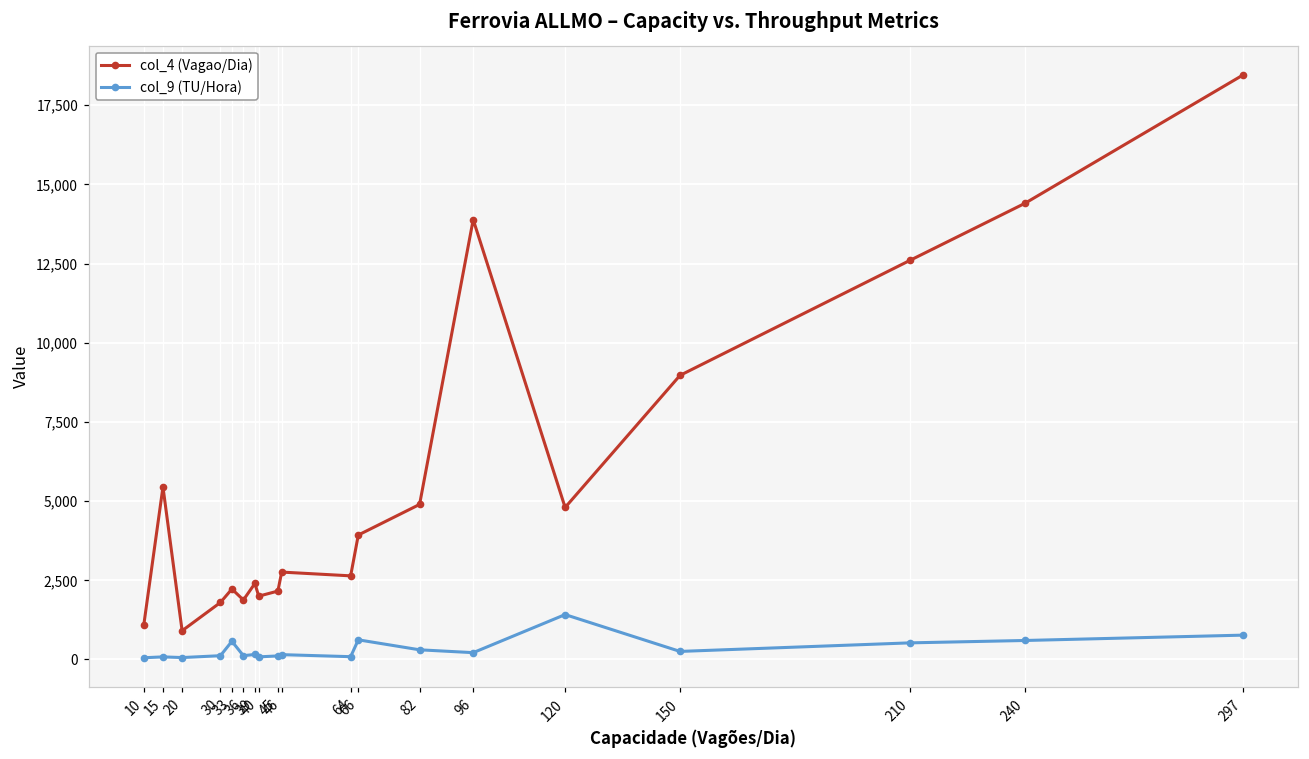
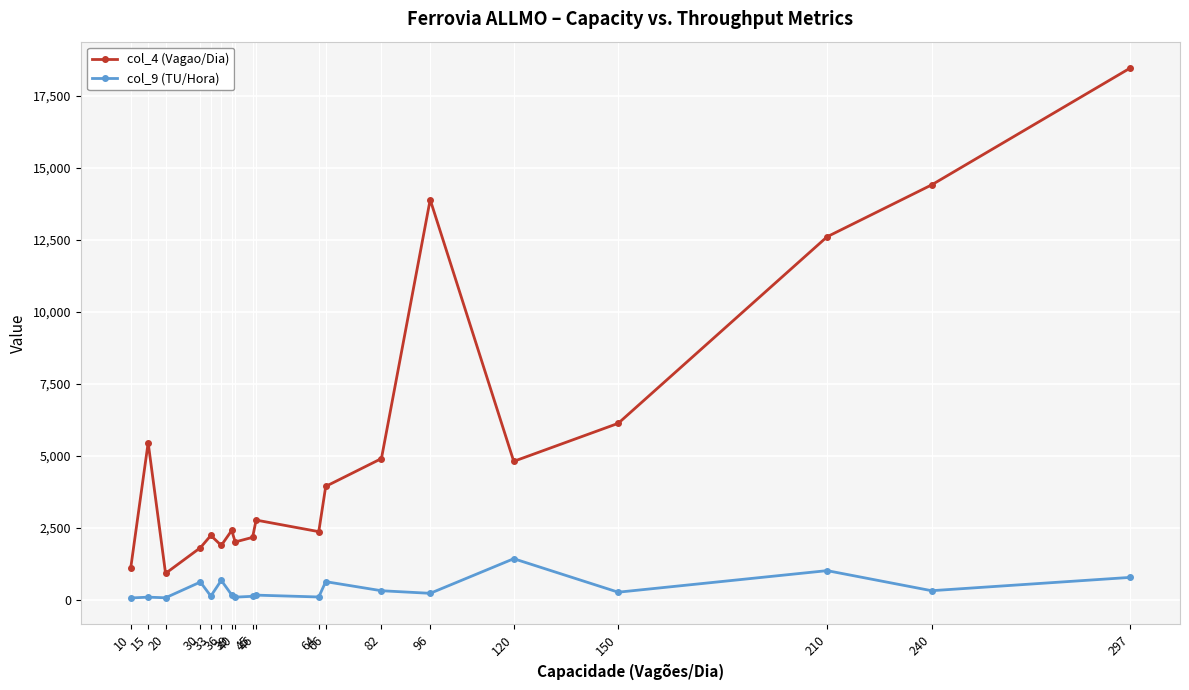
col_9 (TU/Hora), 30: 100 -> 600
col_9 (TU/Hora), 33: 600 -> 100
col_9 (TU/Hora), 36: 100 -> 700
col_4 (Vagao/Dia), 64: 2,600 -> 2,400
col_4 (Vagao/Dia), 150: 9,000 -> 6,100
col_9 (TU/Hora), 210: 500 -> 1,000
col_9 (TU/Hora), 240: 600 -> 300
